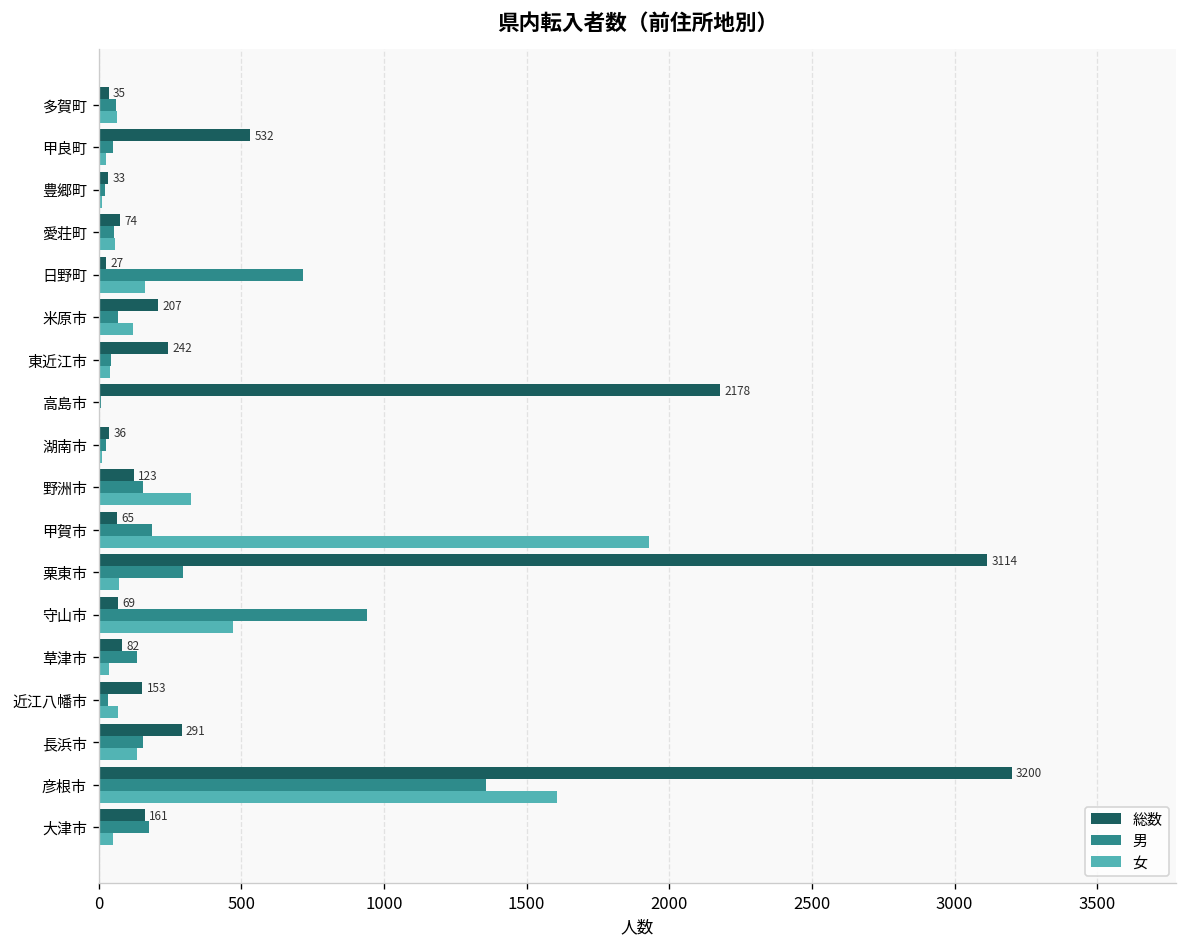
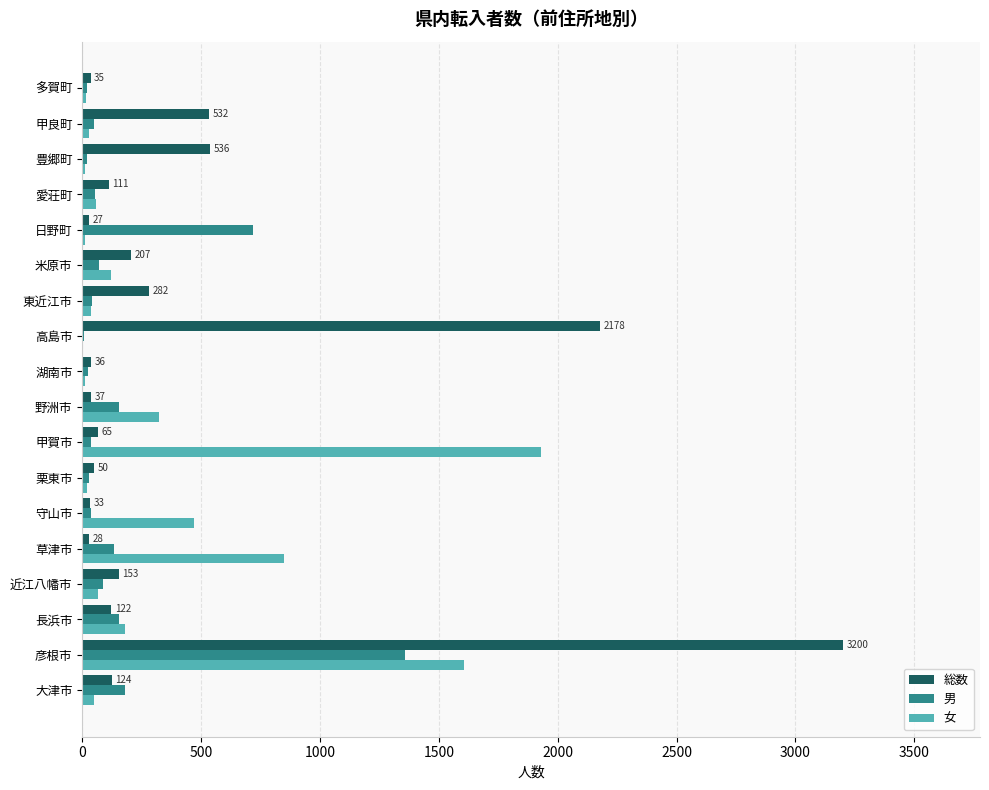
男, 多賀町: 60 -> 20
女, 多賀町: 70 -> 10
総数, 豊郷町: 33 -> 536
総数, 愛荘町: 74 -> 111
女, 日野町: 160 -> 10
総数, 東近江市: 242 -> 282
総数, 野洲市: 123 -> 37
男, 甲賀市: 190 -> 40
総数, 栗東市: 3114 -> 50
男, 栗東市: 300 -> 30
女, 栗東市: 70 -> 20
総数, 守山市: 69 -> 33
男, 守山市: 940 -> 40
総数, 草津市: 82 -> 28
女, 草津市: 40 -> 850
男, 近江八幡市: 30 -> 90
総数, 長浜市: 291 -> 122
女, 長浜市: 140 -> 180
総数, 大津市: 161 -> 124
